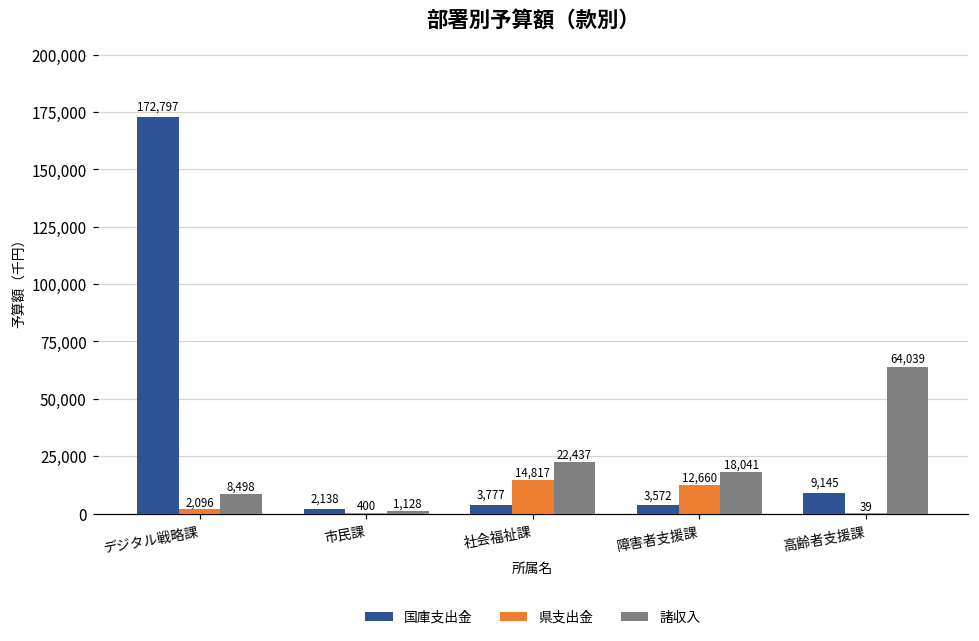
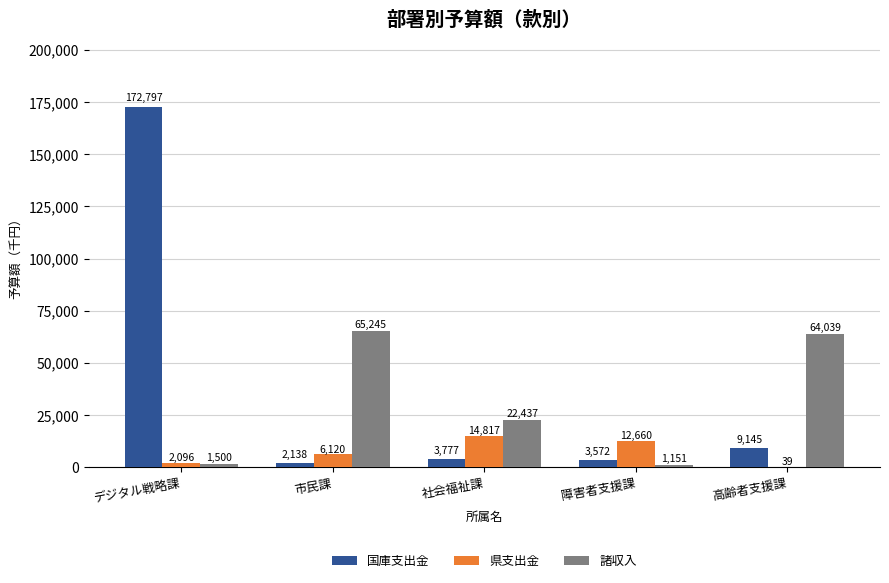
諸収入, デジタル戦略課: 8,498 -> 1,500
県支出金, 市民課: 400 -> 6,120
諸収入, 市民課: 1,128 -> 65,245
諸収入, 障害者支援課: 18,041 -> 1,151
